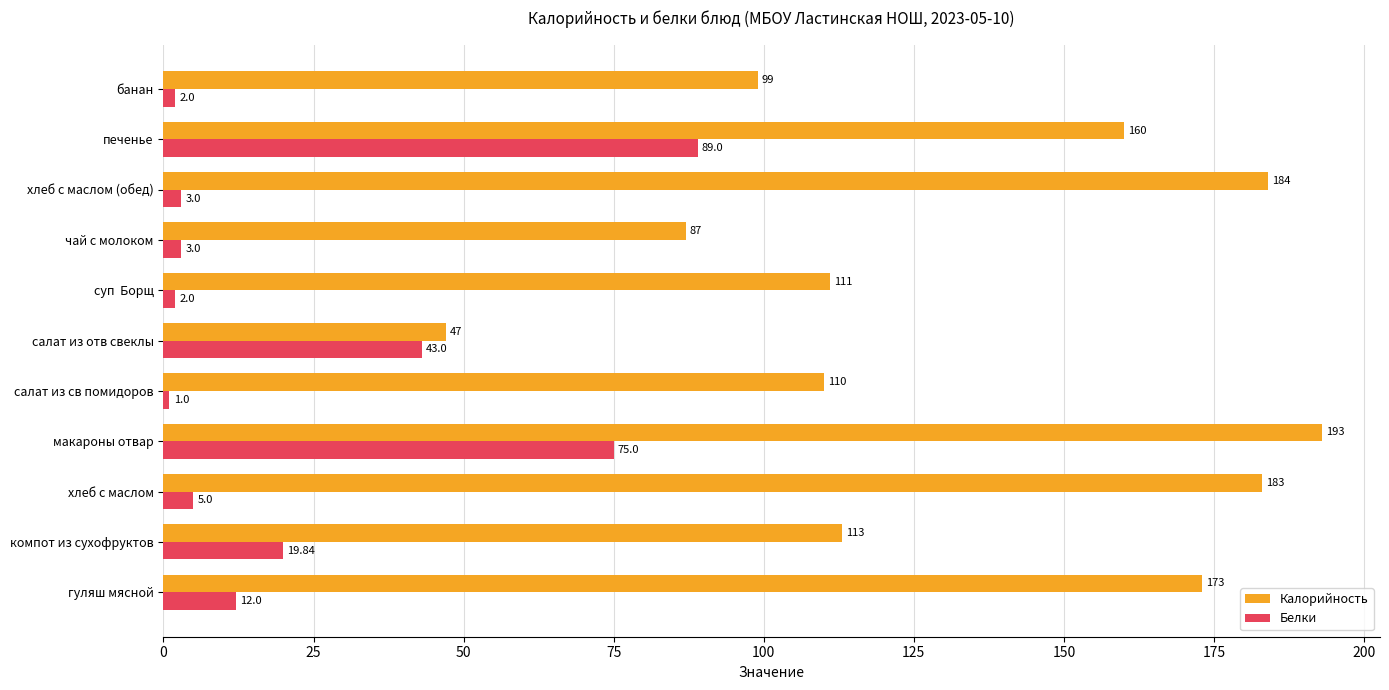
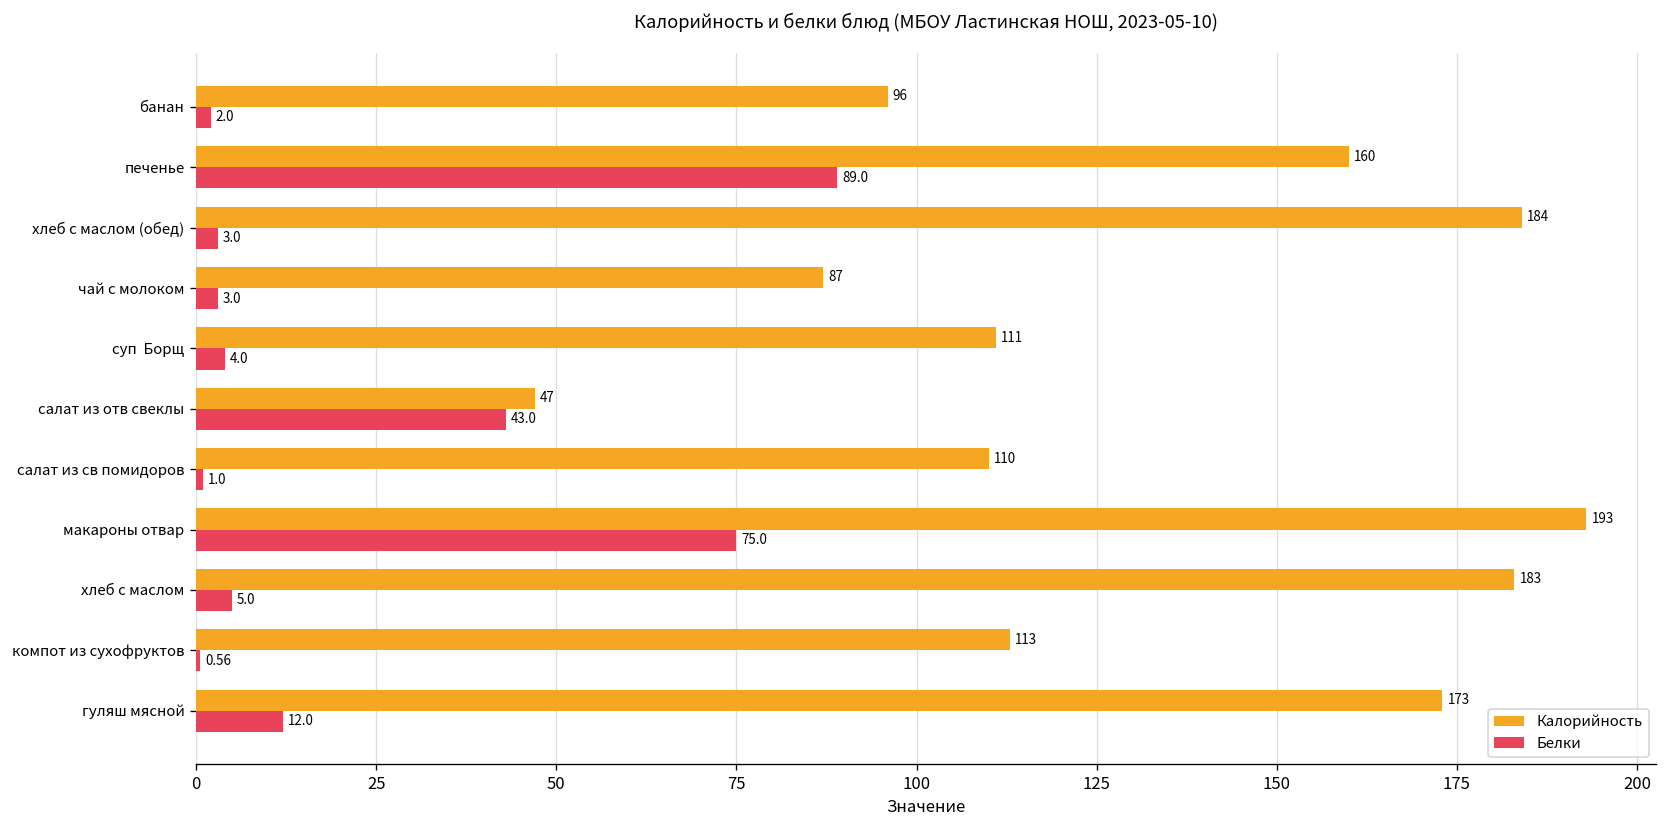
Калорийность, банан: 99 -> 96
Белки, суп Борщ: 2.0 -> 4.0
Белки, компот из сухофруктов: 19.84 -> 0.56
